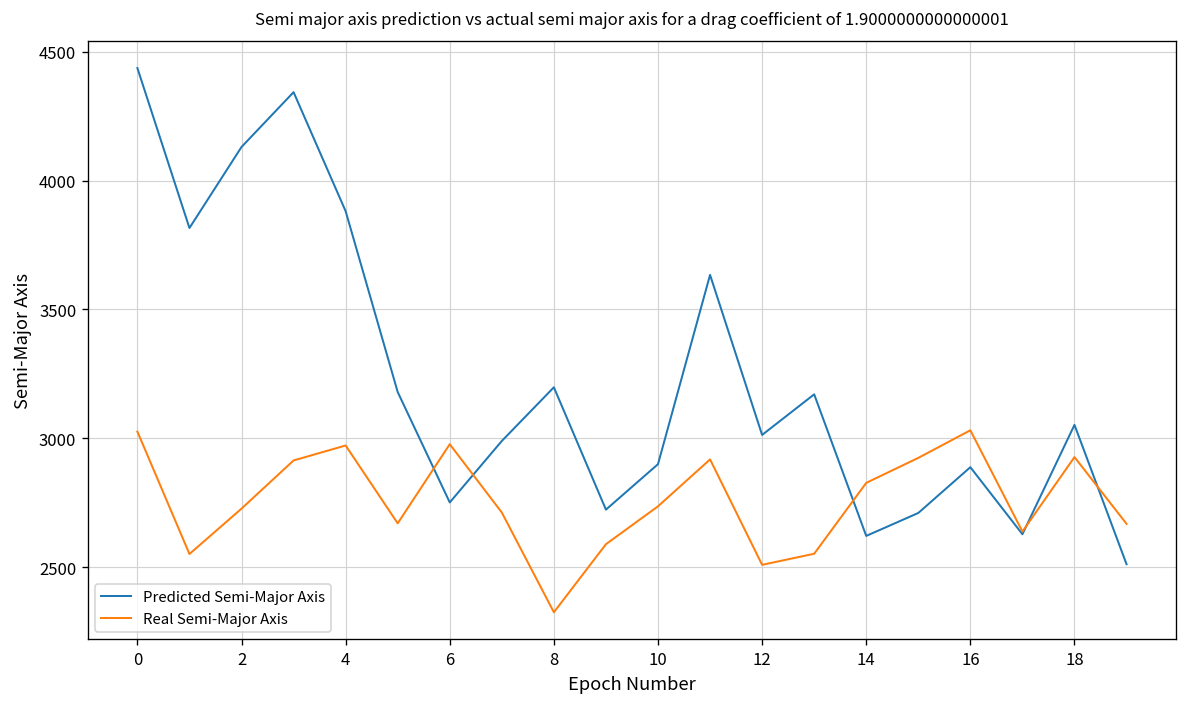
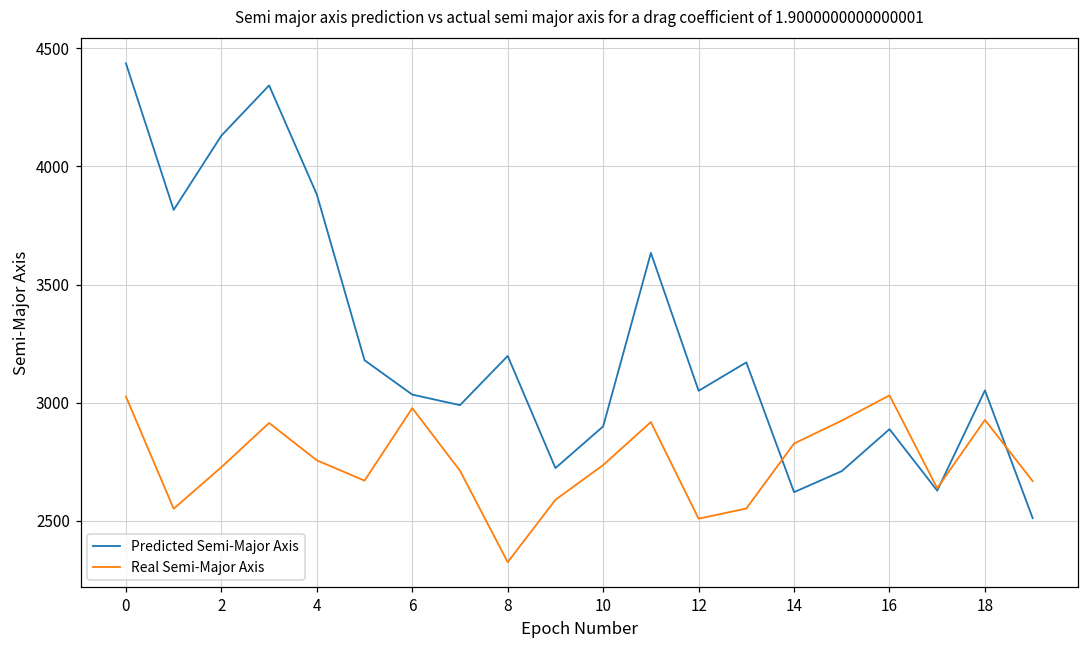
Real Semi-Major Axis, 4: 2970 -> 2760
Predicted Semi-Major Axis, 6: 2750 -> 3030
Predicted Semi-Major Axis, 12: 3010 -> 3050
